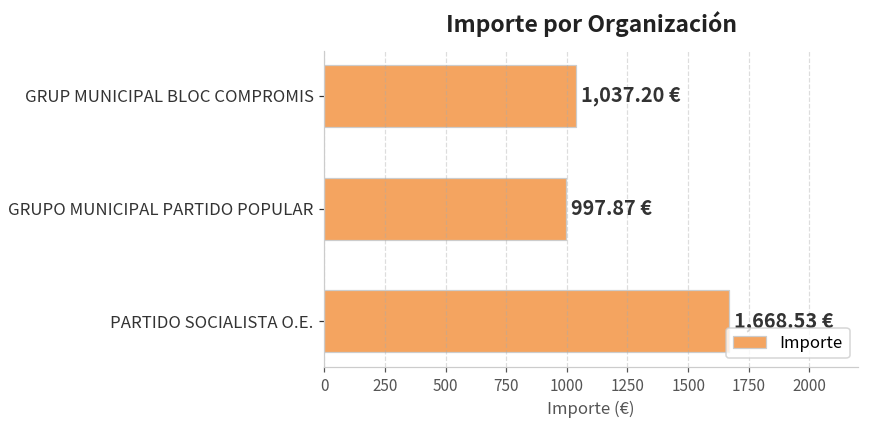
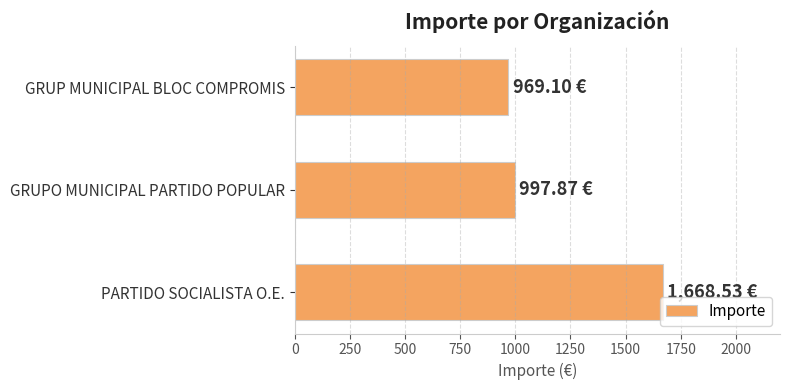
GRUP MUNICIPAL BLOC COMPROMIS: 1,037.20 -> 969.10
